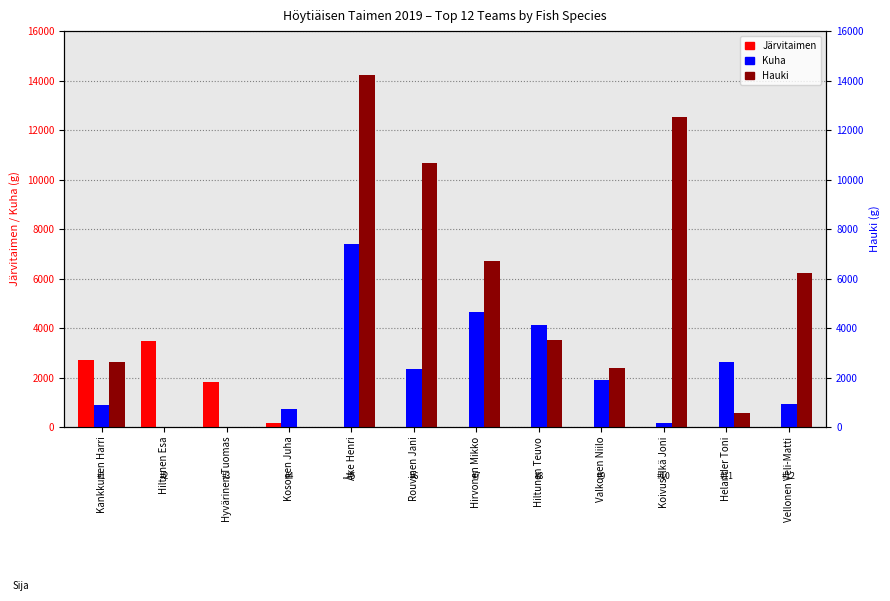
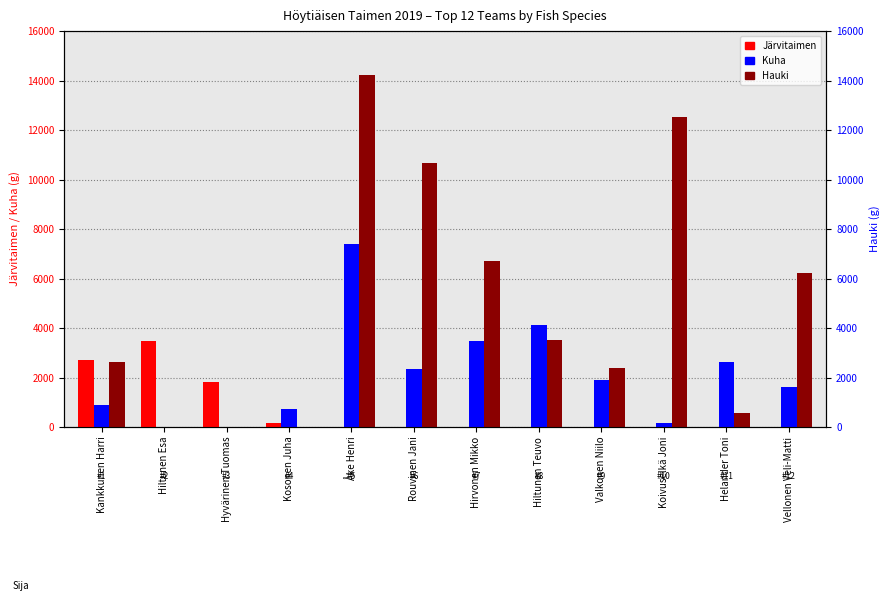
Kuha, Hirvonen Mikko: 4600 -> 3500
Kuha, Vellonen Veli-Matti: 900 -> 1600
